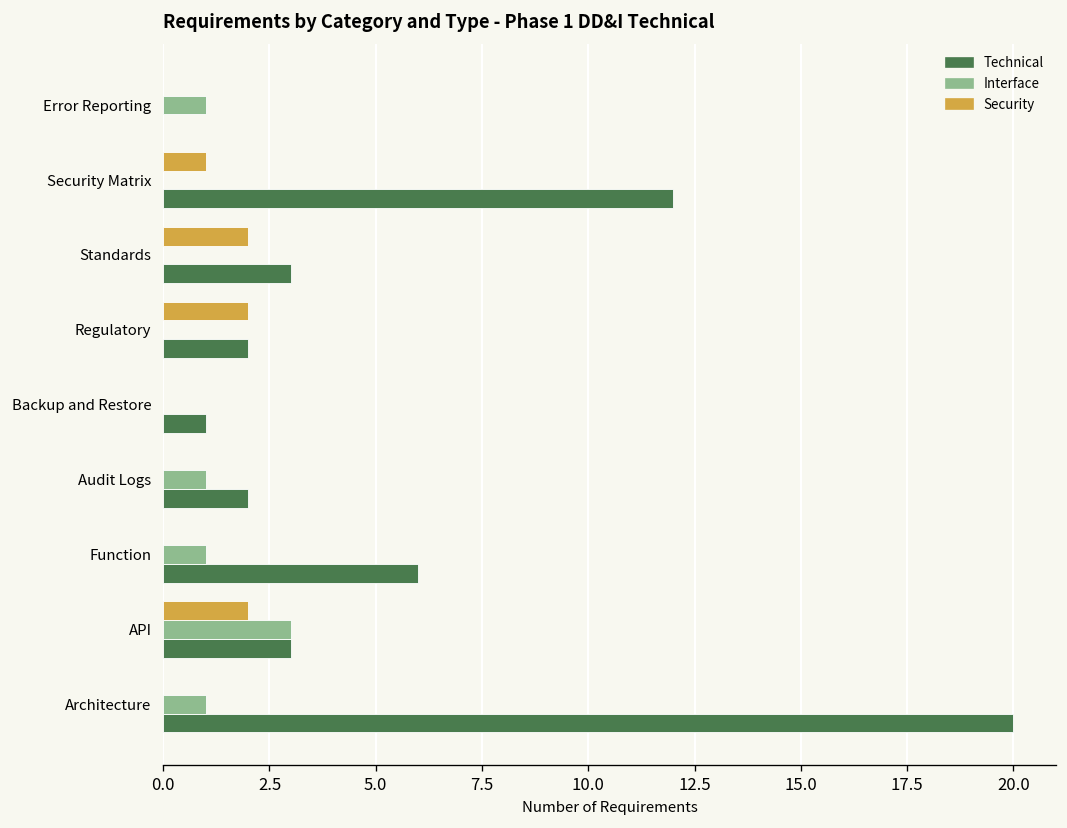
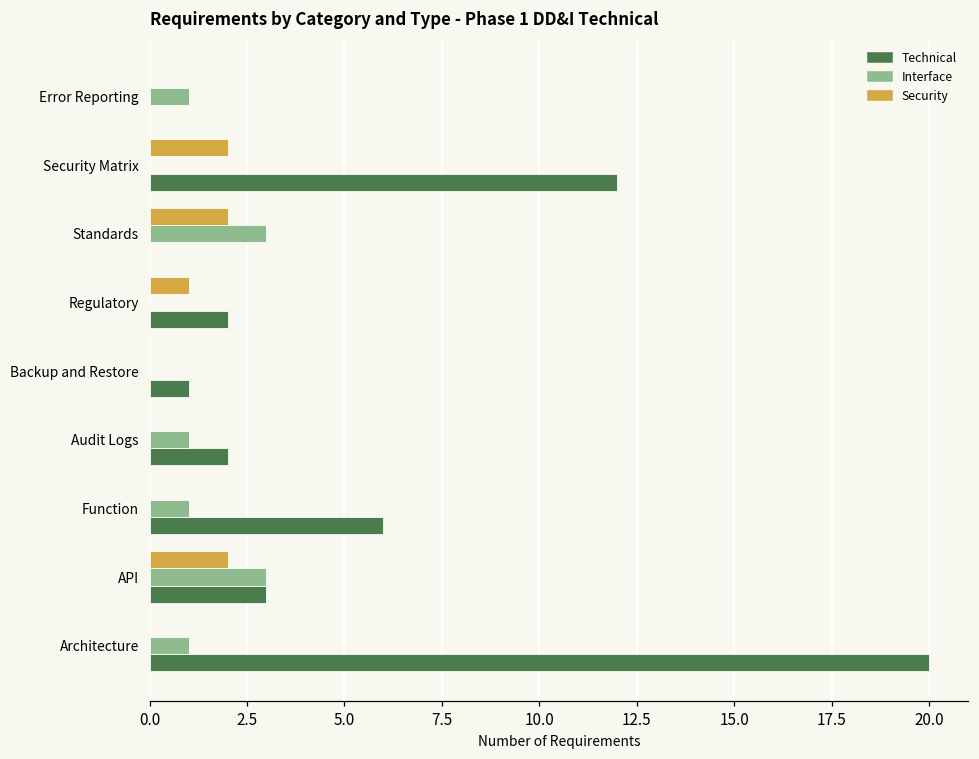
Security, Security Matrix: 1 -> 2
Interface, Standards: 0 -> 3
Technical, Standards: 3 -> 0
Security, Regulatory: 2 -> 1
